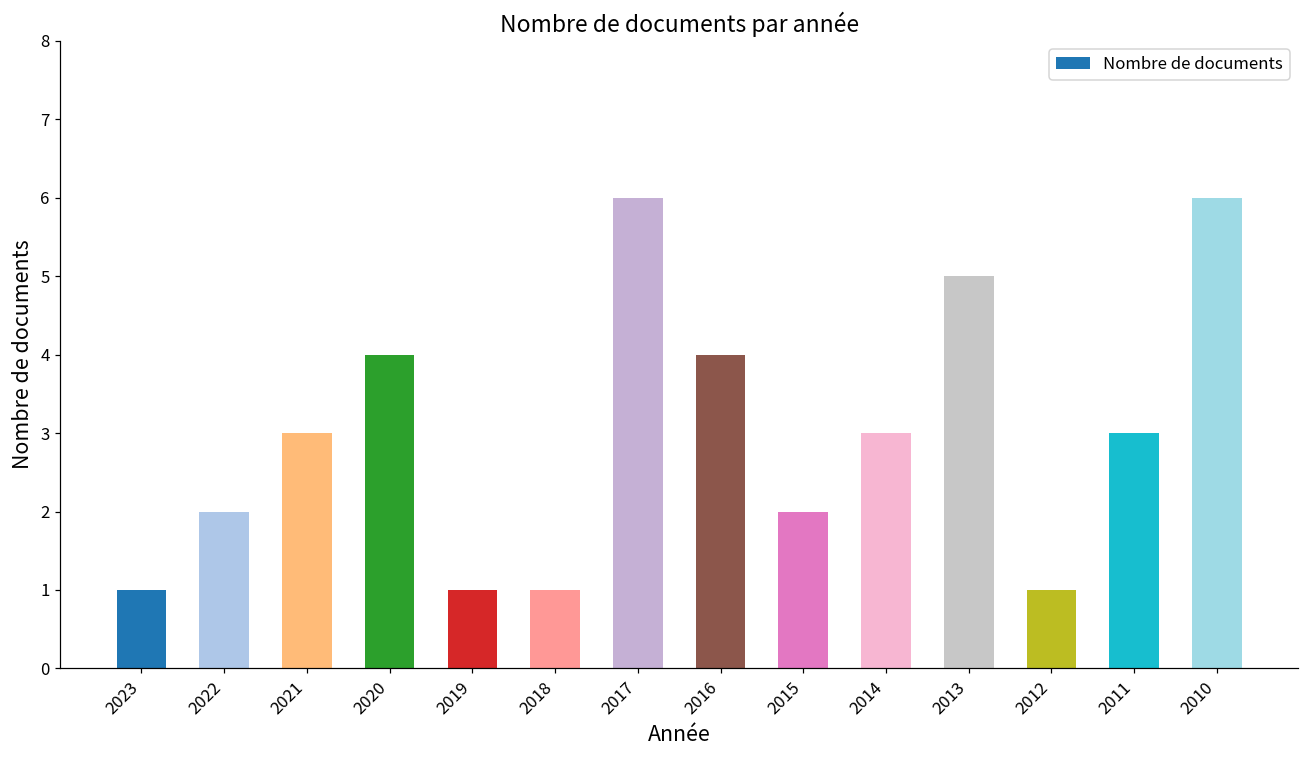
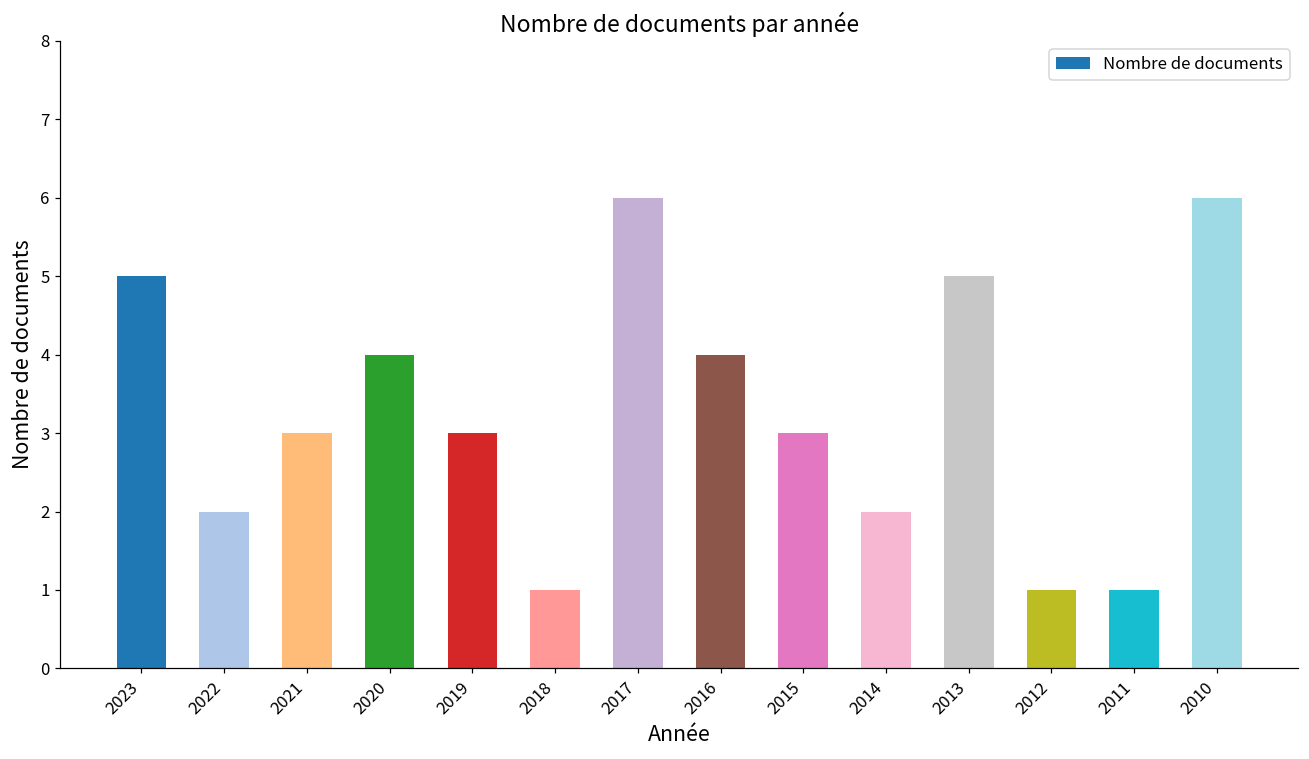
2023: 1 -> 5
2019: 1 -> 3
2015: 2 -> 3
2014: 3 -> 2
2011: 3 -> 1
